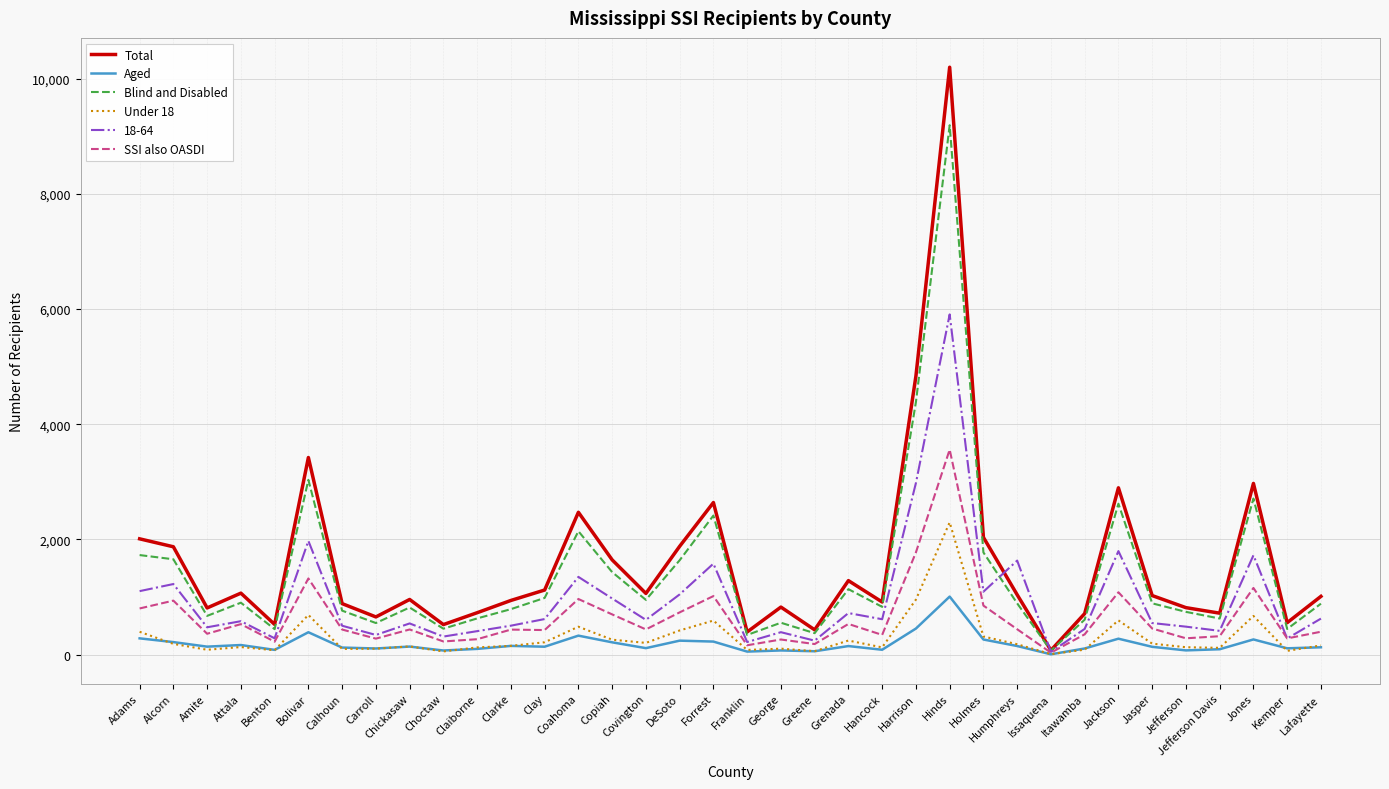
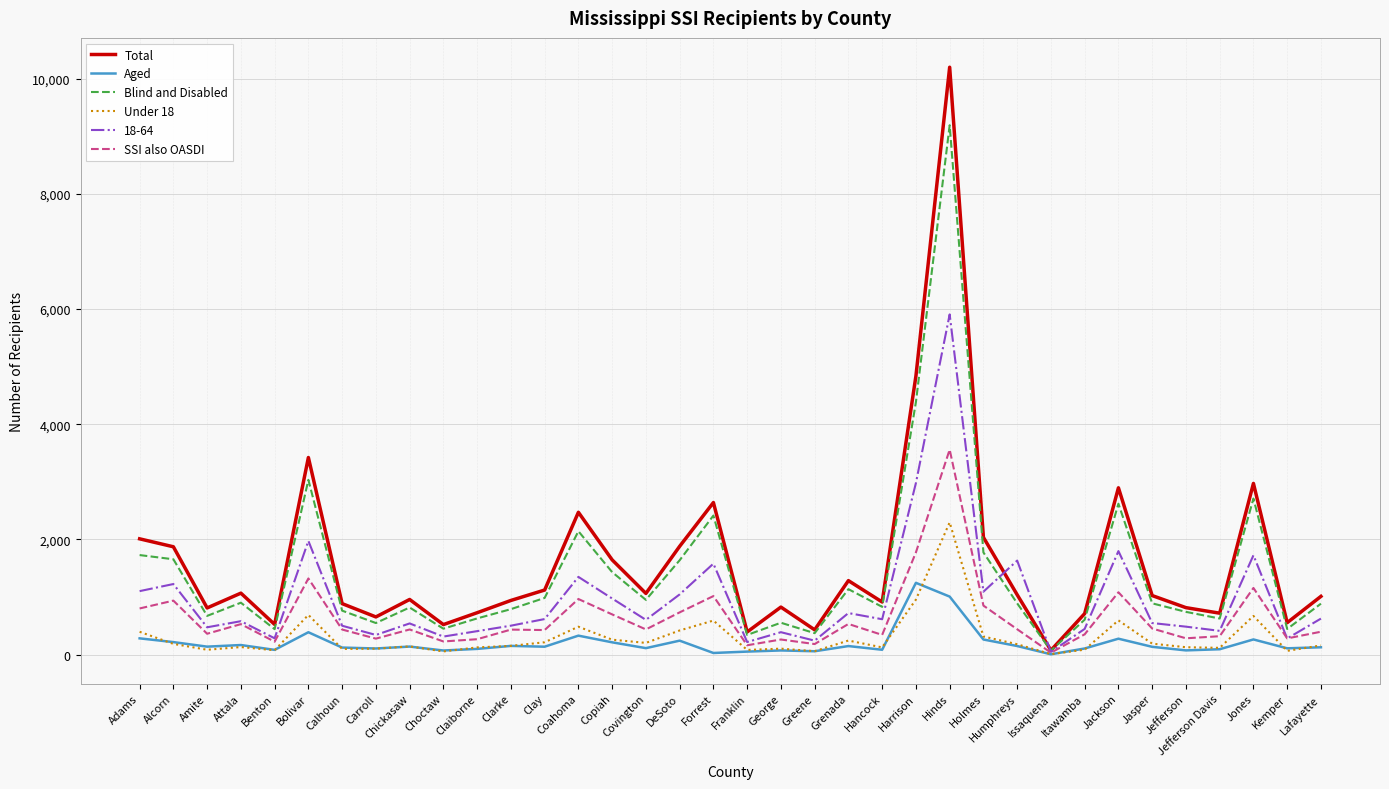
Aged, Forrest: 200 -> 0
Aged, Harrison: 500 -> 1,200
